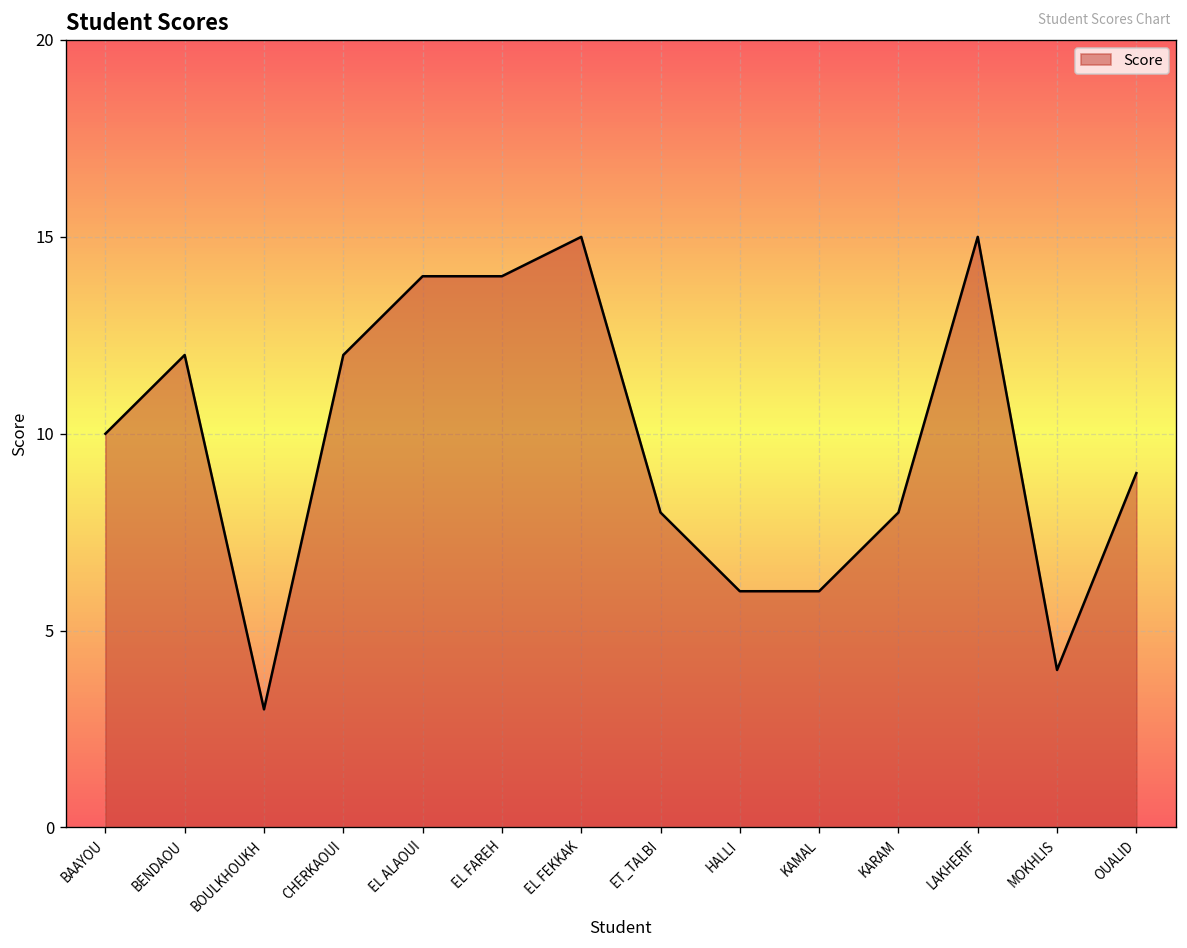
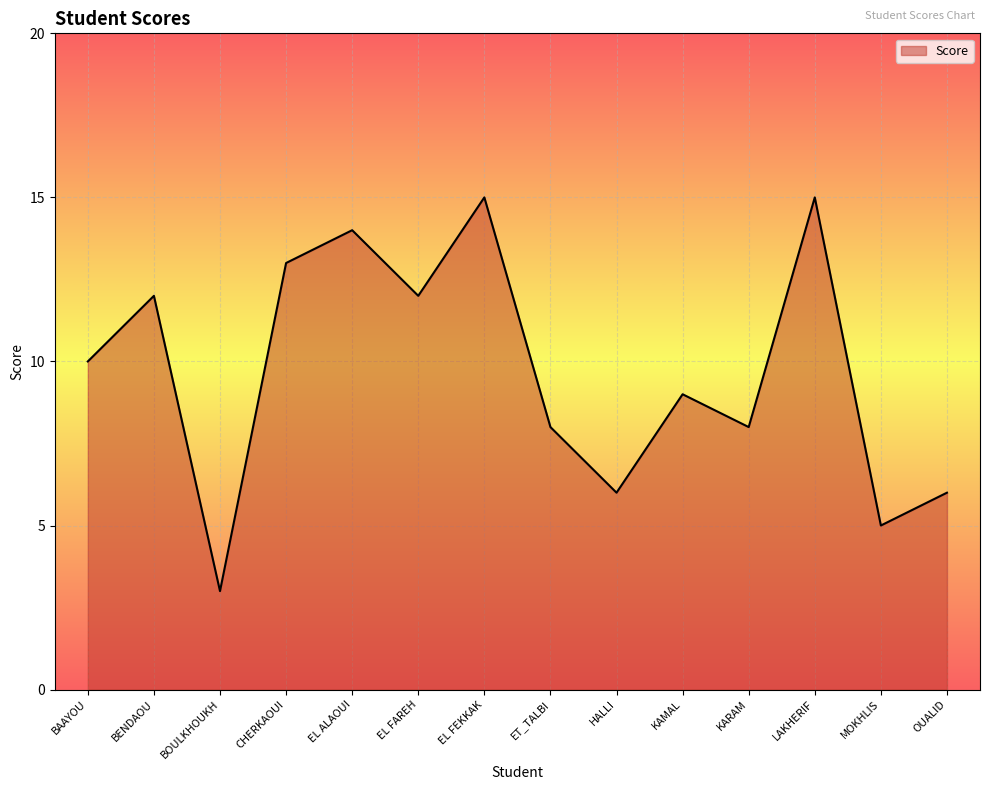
CHERKAOUI: 12 -> 13
EL FAREH: 14 -> 12
KAMAL: 6 -> 9
MOKHLIS: 4 -> 5
OUALID: 9 -> 6
